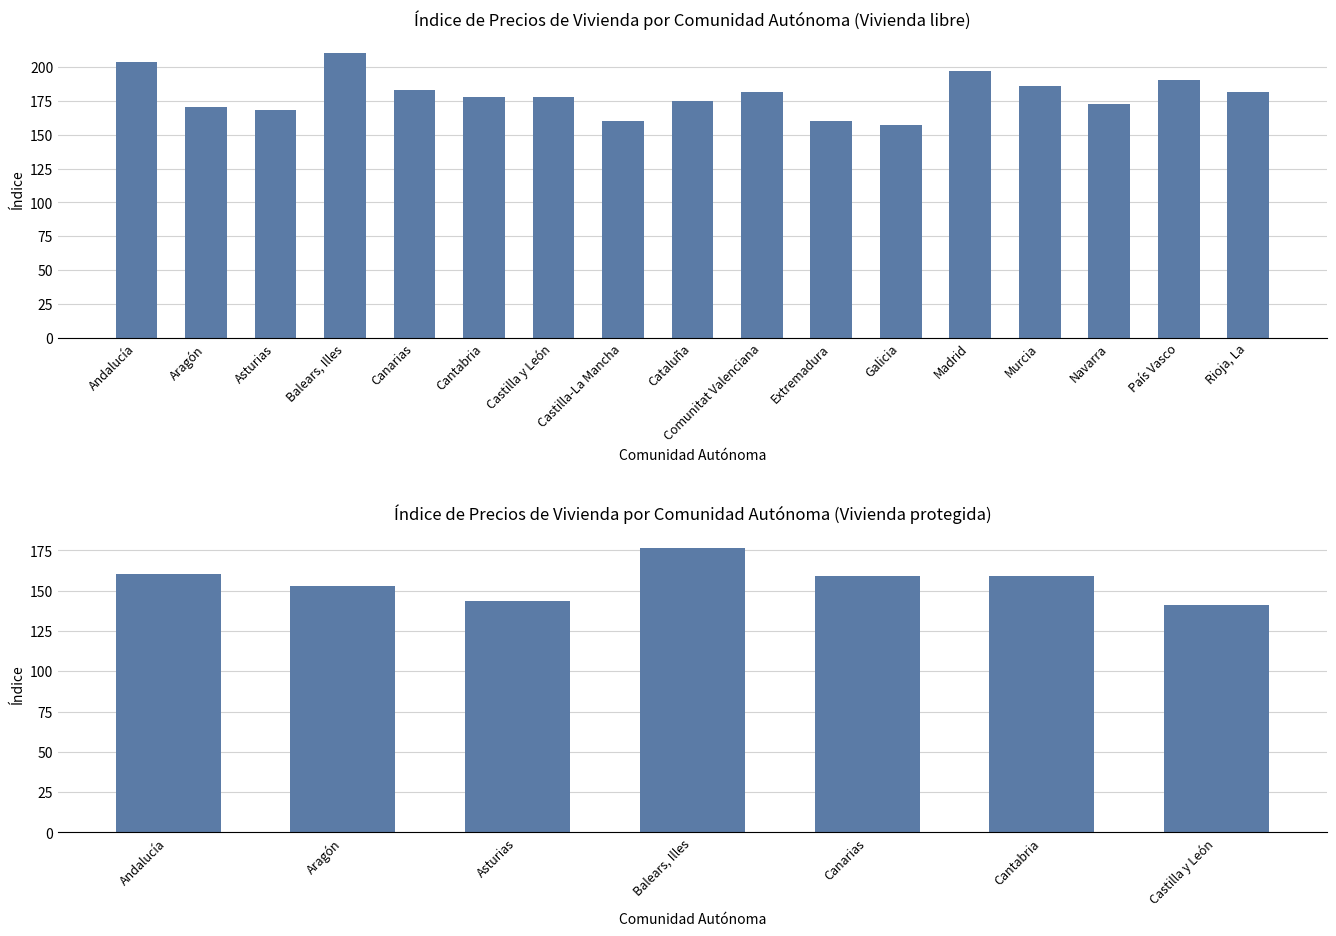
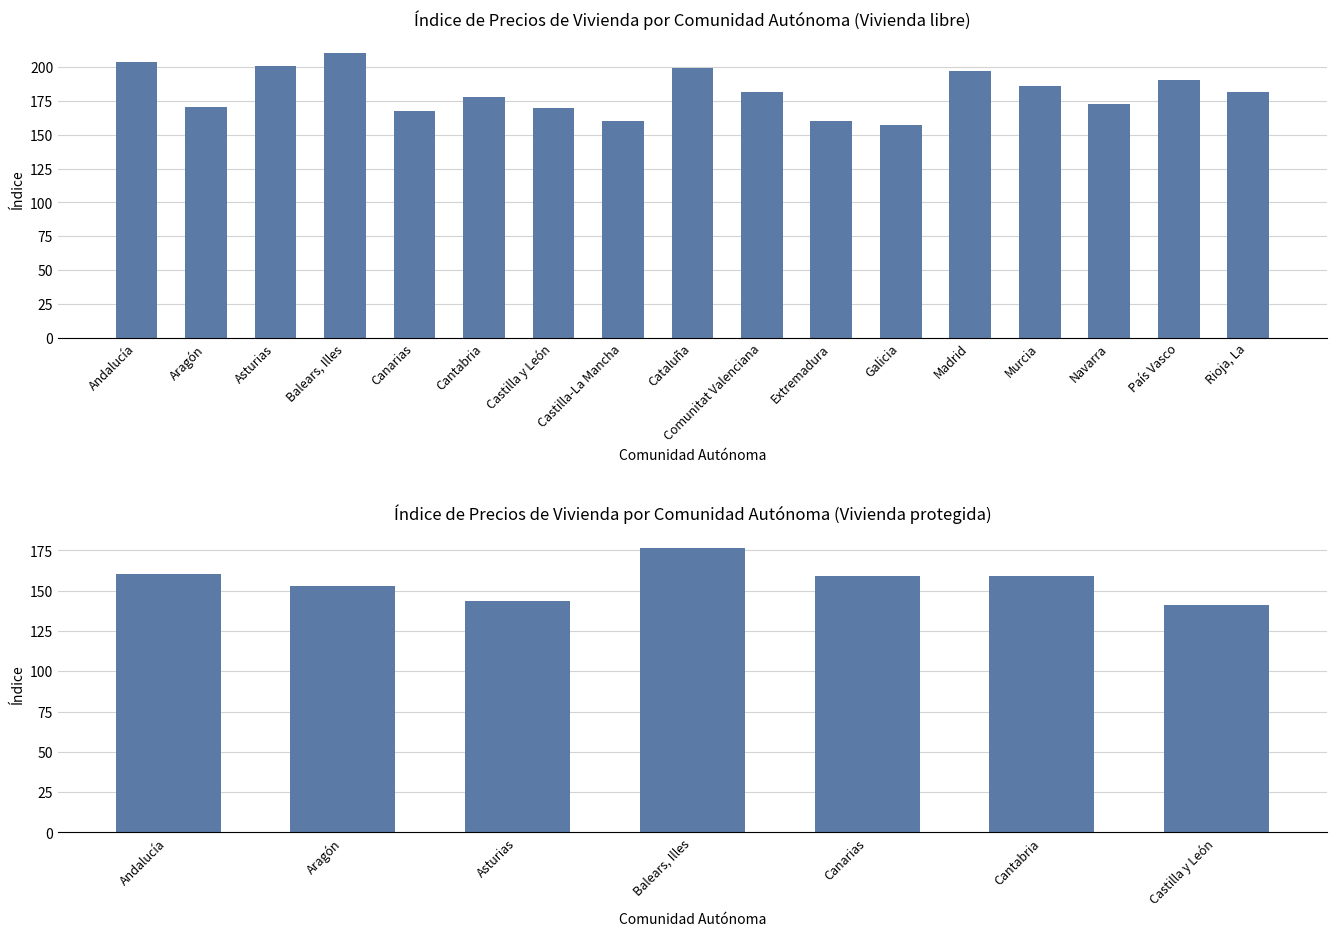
Índice de Precios de Vivienda por Comunidad Autónoma (Vivienda libre), Asturias: 168 -> 201
Índice de Precios de Vivienda por Comunidad Autónoma (Vivienda libre), Canarias: 183 -> 168
Índice de Precios de Vivienda por Comunidad Autónoma (Vivienda libre), Castilla y León: 178 -> 170
Índice de Precios de Vivienda por Comunidad Autónoma (Vivienda libre), Cataluña: 175 -> 199
